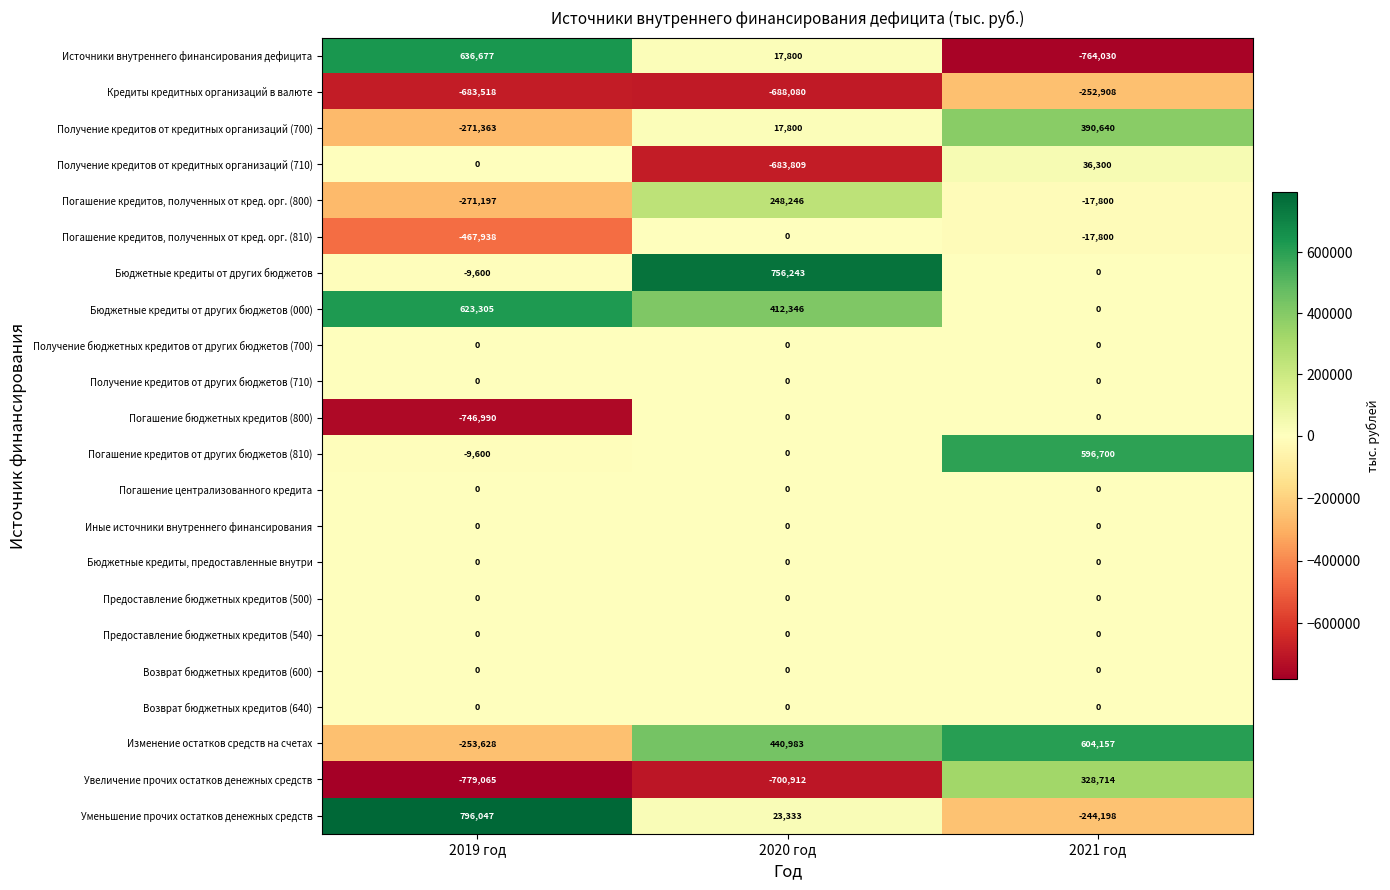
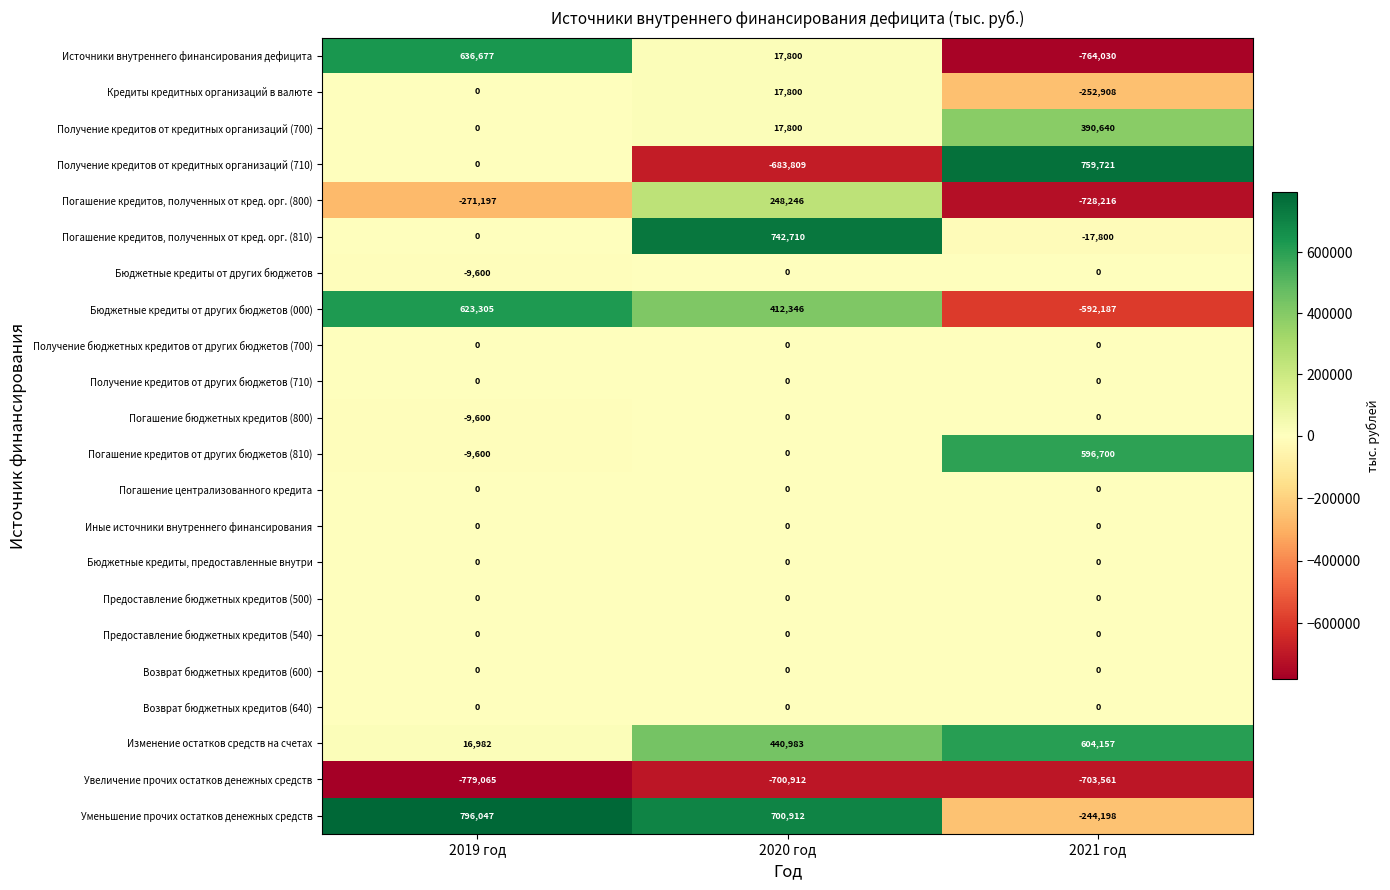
Кредиты кредитных организаций в валюте, 2019 год: -683,518 -> 0
Кредиты кредитных организаций в валюте, 2020 год: -688,080 -> 17,800
Получение кредитов от кредитных организаций (700), 2019 год: -271,363 -> 0
Получение кредитов от кредитных организаций (710), 2021 год: 36,300 -> 759,721
Погашение кредитов, полученных от кред. орг. (800), 2021 год: -17,800 -> -728,216
Погашение кредитов, полученных от кред. орг. (810), 2019 год: -467,938 -> 0
Погашение кредитов, полученных от кред. орг. (810), 2020 год: 0 -> 742,710
Бюджетные кредиты от других бюджетов, 2020 год: 756,243 -> 0
Бюджетные кредиты от других бюджетов (000), 2021 год: 0 -> -592,187
Погашение бюджетных кредитов (800), 2019 год: -746,990 -> -9,600
Изменение остатков средств на счетах, 2019 год: -253,628 -> 16,982
Увеличение прочих остатков денежных средств, 2021 год: 328,714 -> -703,561
Уменьшение прочих остатков денежных средств, 2020 год: 23,333 -> 700,912
